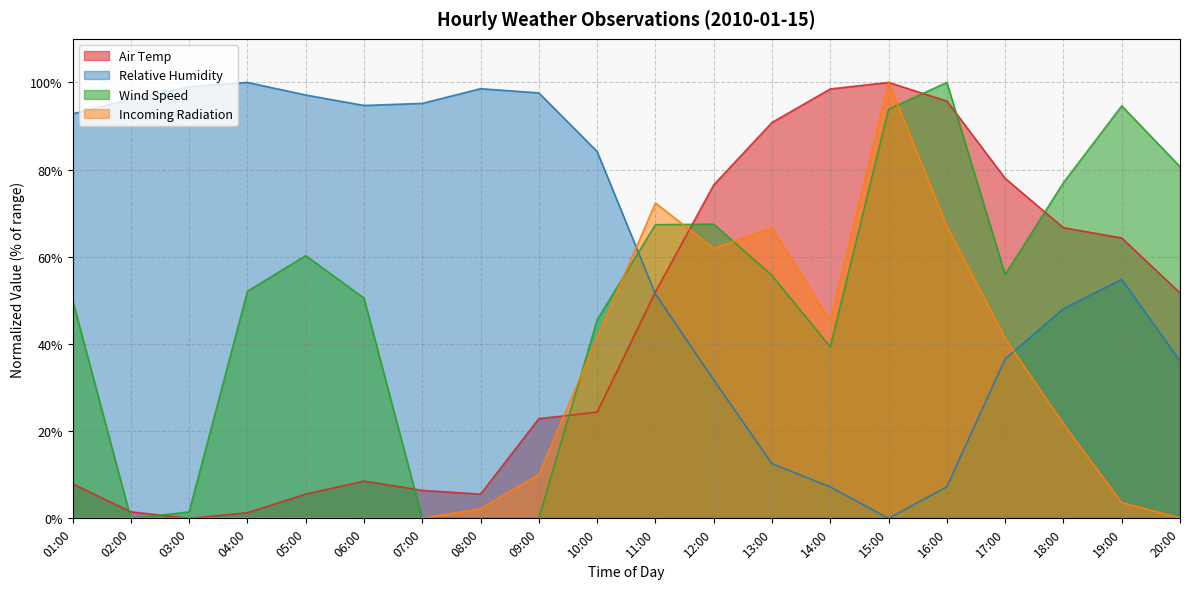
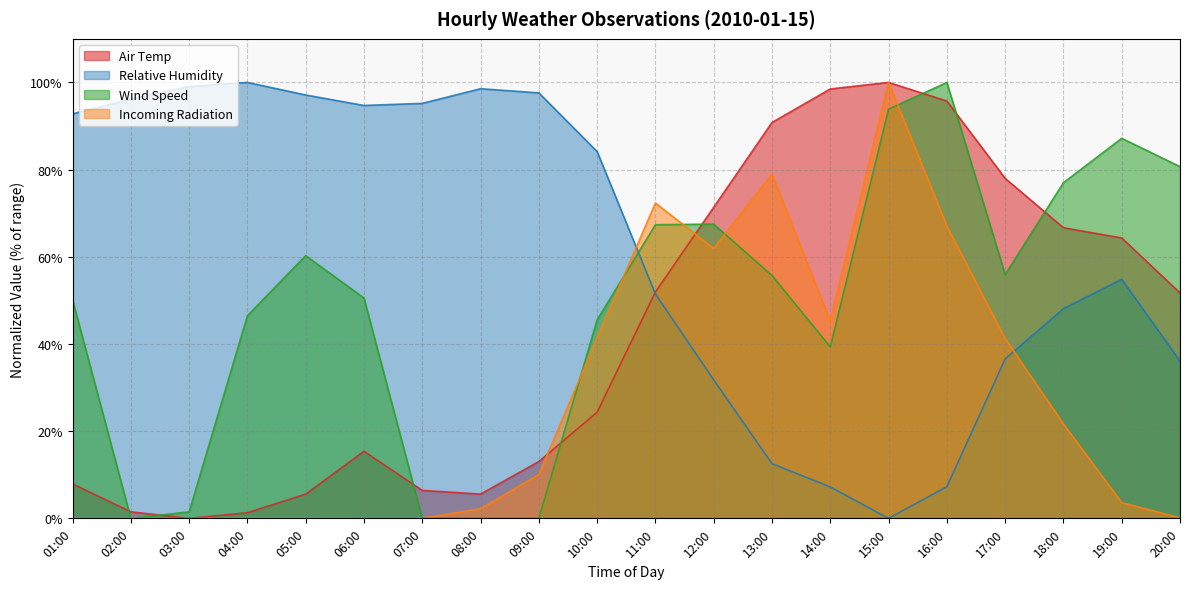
Wind Speed, 04:00: 52% -> 46%
Air Temp, 06:00: 9% -> 15%
Air Temp, 09:00: 23% -> 13%
Air Temp, 12:00: 76% -> 71%
Incoming Radiation, 13:00: 67% -> 79%
Wind Speed, 19:00: 95% -> 87%
